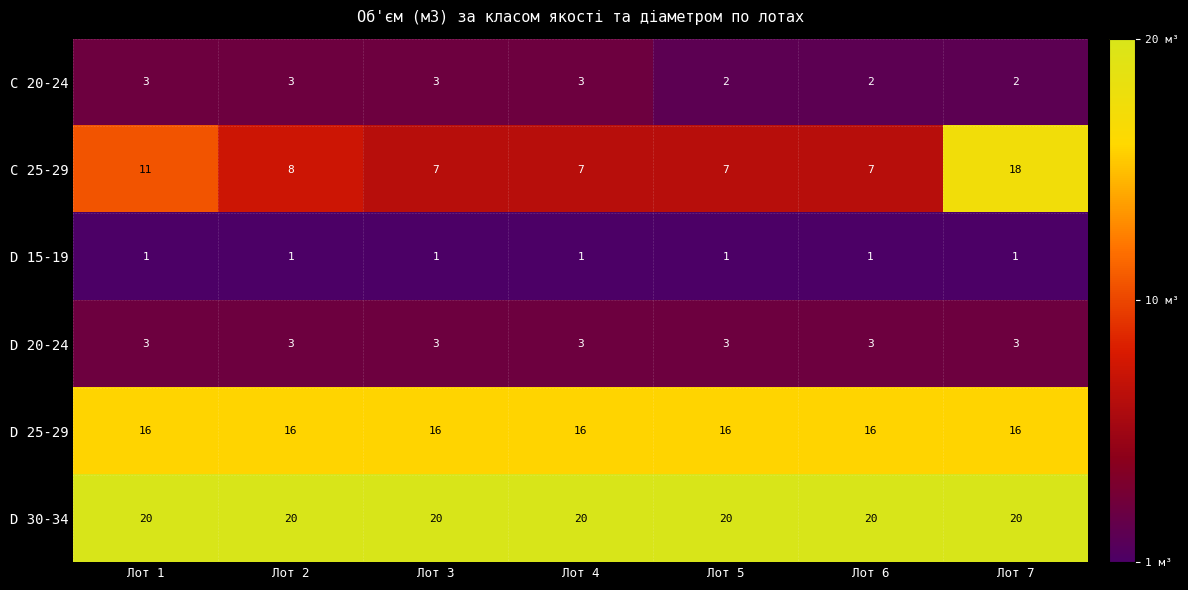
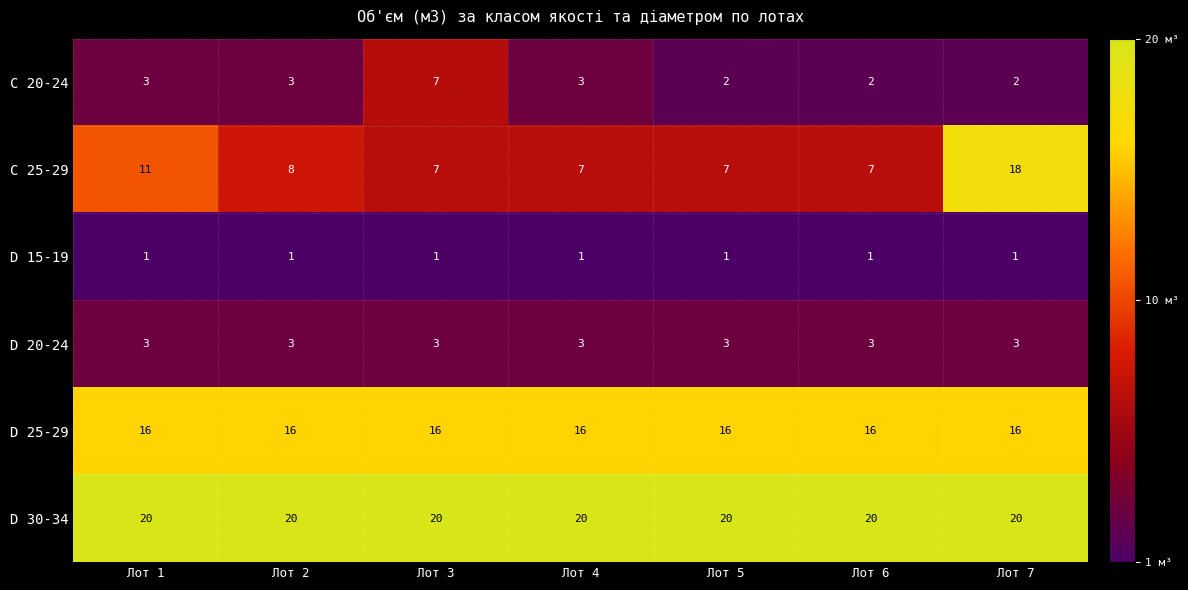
C 20-24, Лот 3: 3 -> 7
